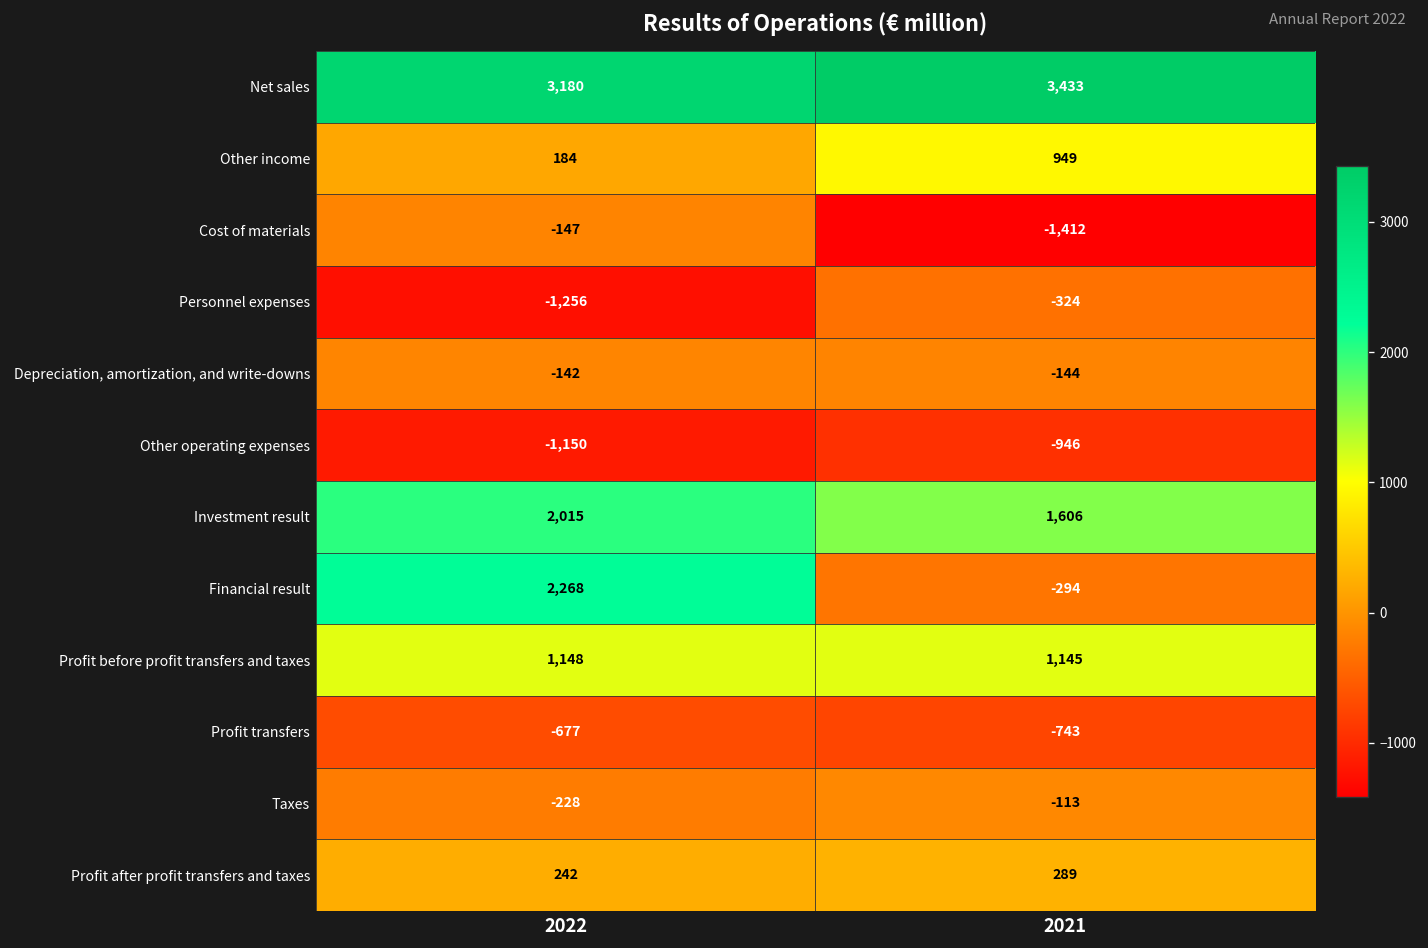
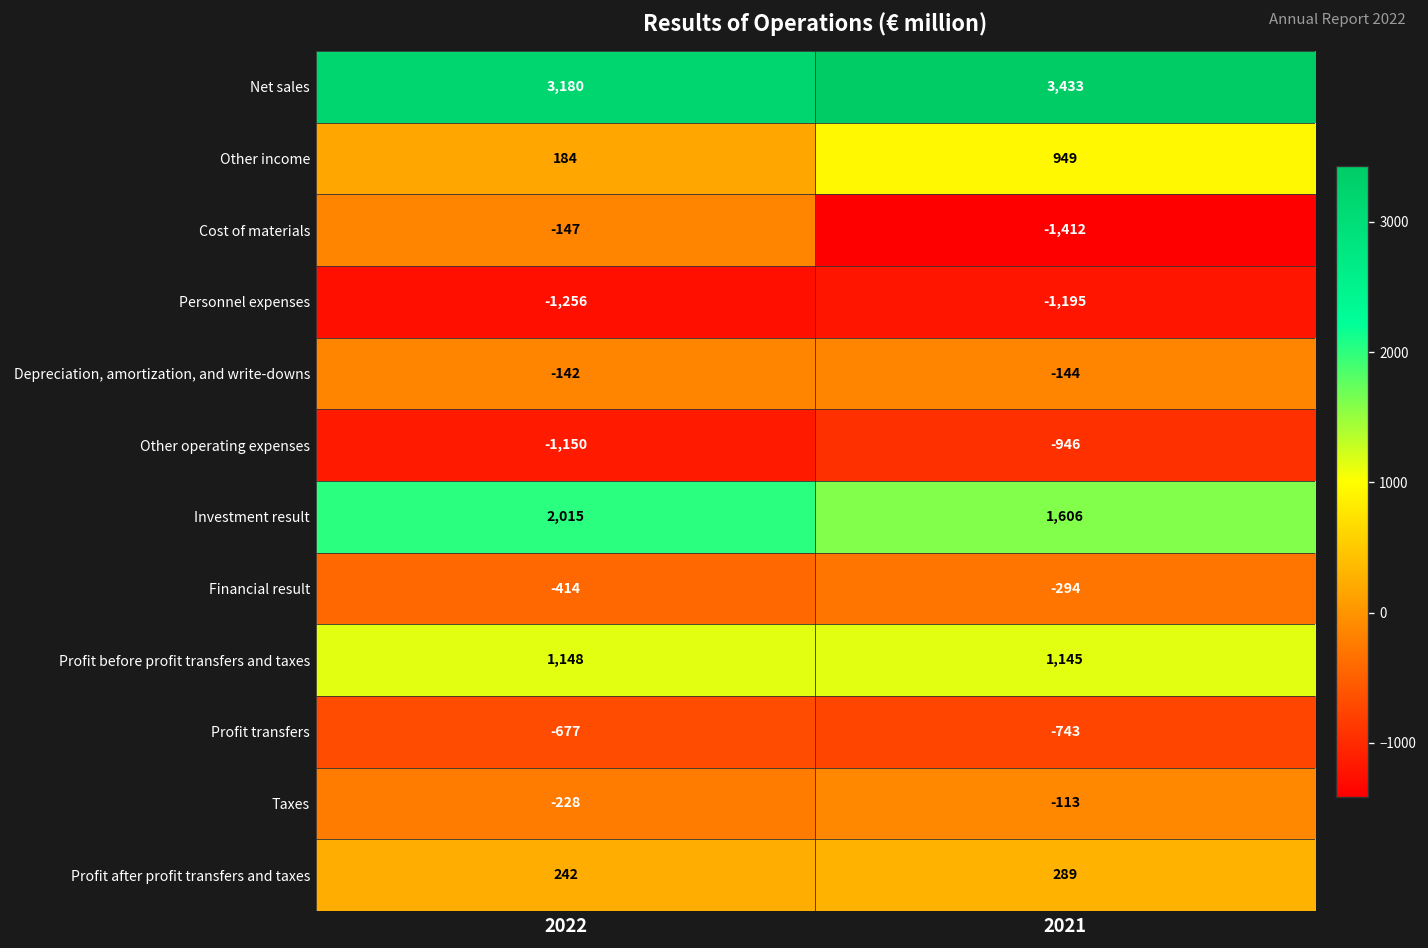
Personnel expenses, 2021: -324 -> -1,195
Financial result, 2022: 2,268 -> -414
